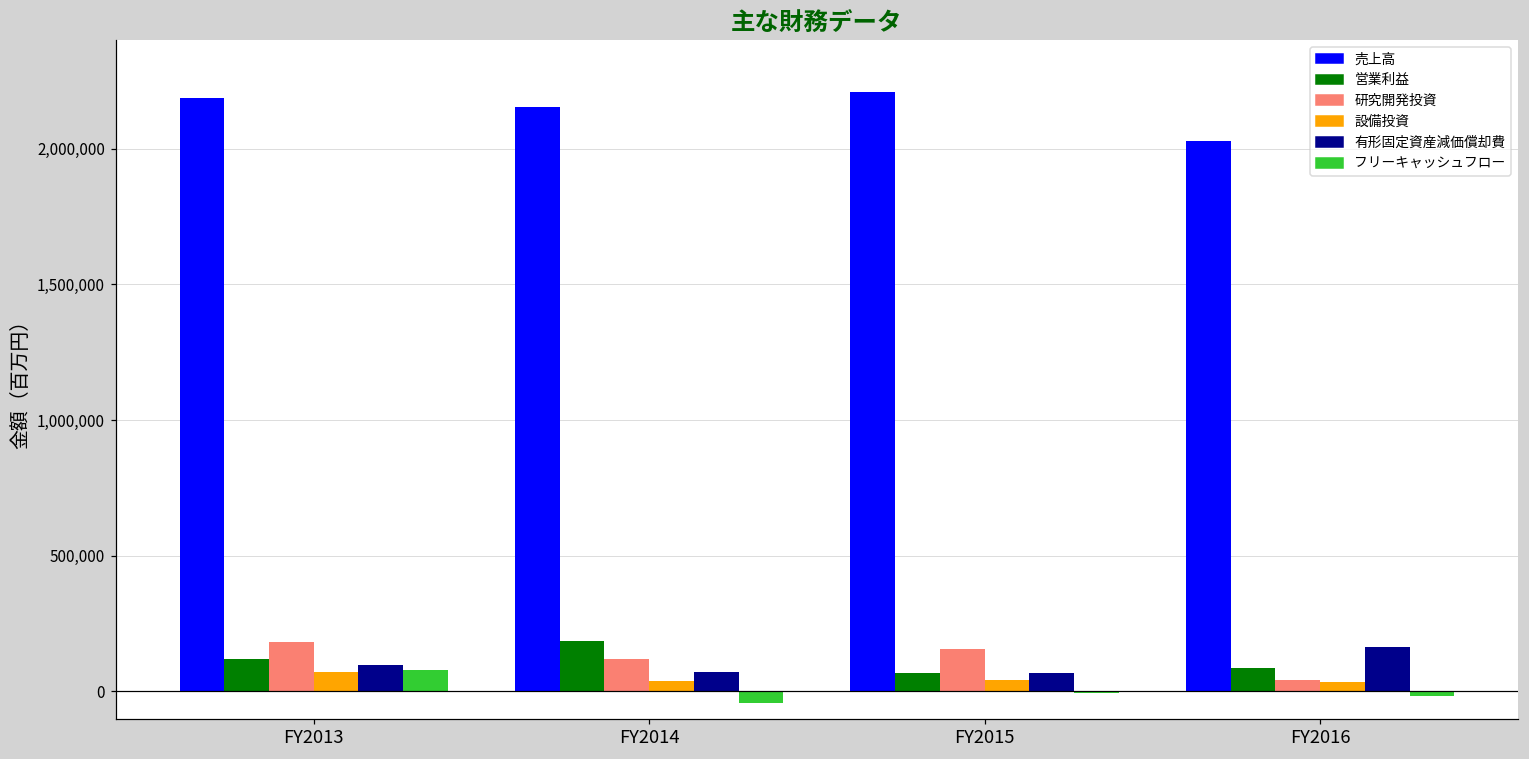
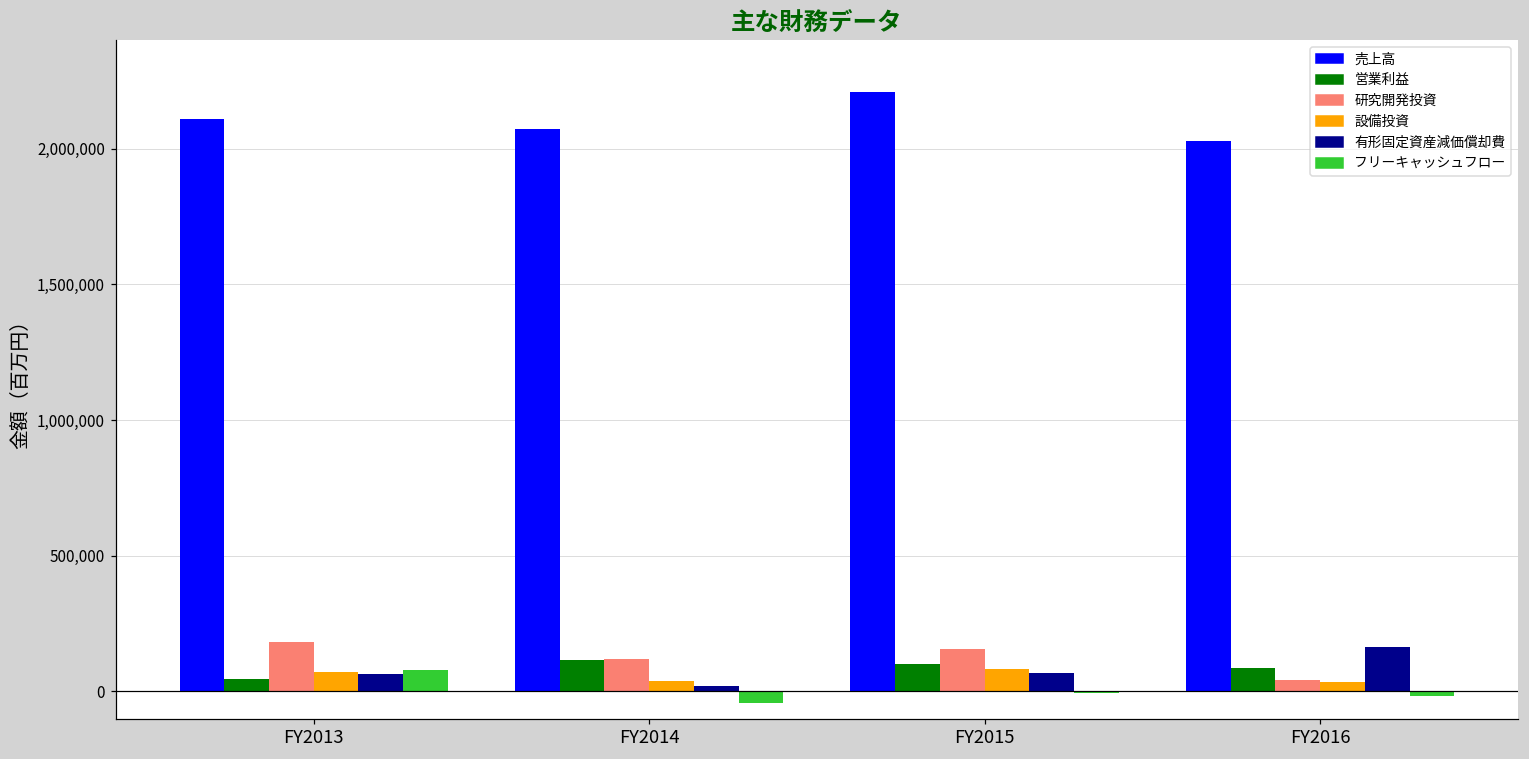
売上高, FY2013: 2,190,000 -> 2,110,000
営業利益, FY2013: 120,000 -> 50,000
有形固定資産減価償却費, FY2013: 100,000 -> 60,000
売上高, FY2014: 2,150,000 -> 2,070,000
営業利益, FY2014: 180,000 -> 120,000
有形固定資産減価償却費, FY2014: 70,000 -> 20,000
営業利益, FY2015: 70,000 -> 100,000
設備投資, FY2015: 40,000 -> 80,000
